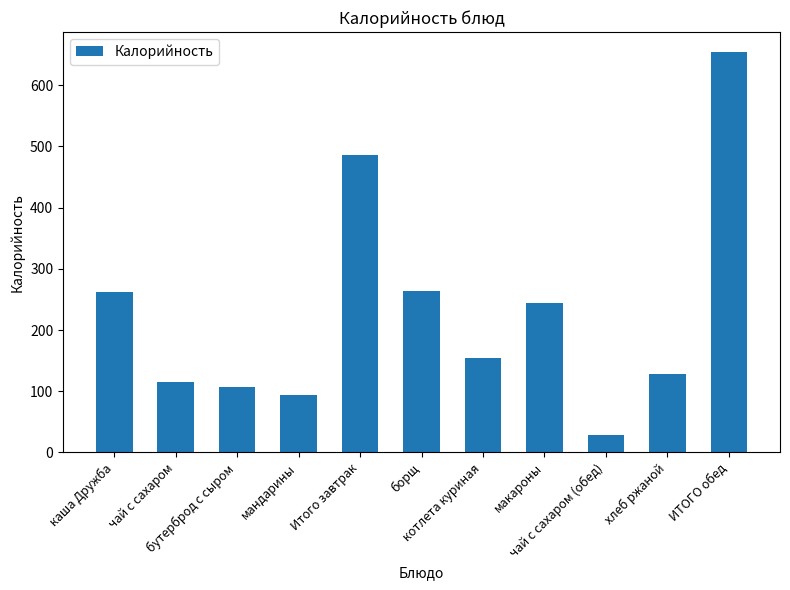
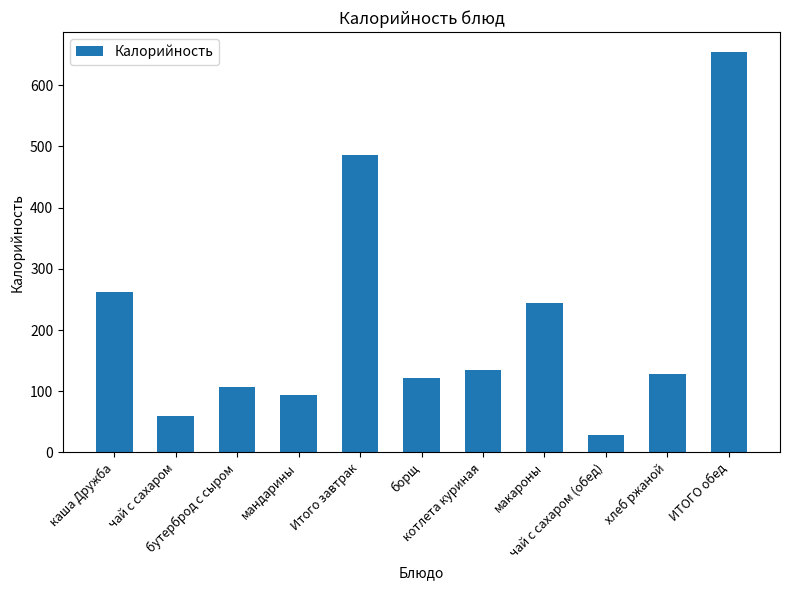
чай с сахаром: 120 -> 60
борщ: 260 -> 120
котлета куриная: 160 -> 140
